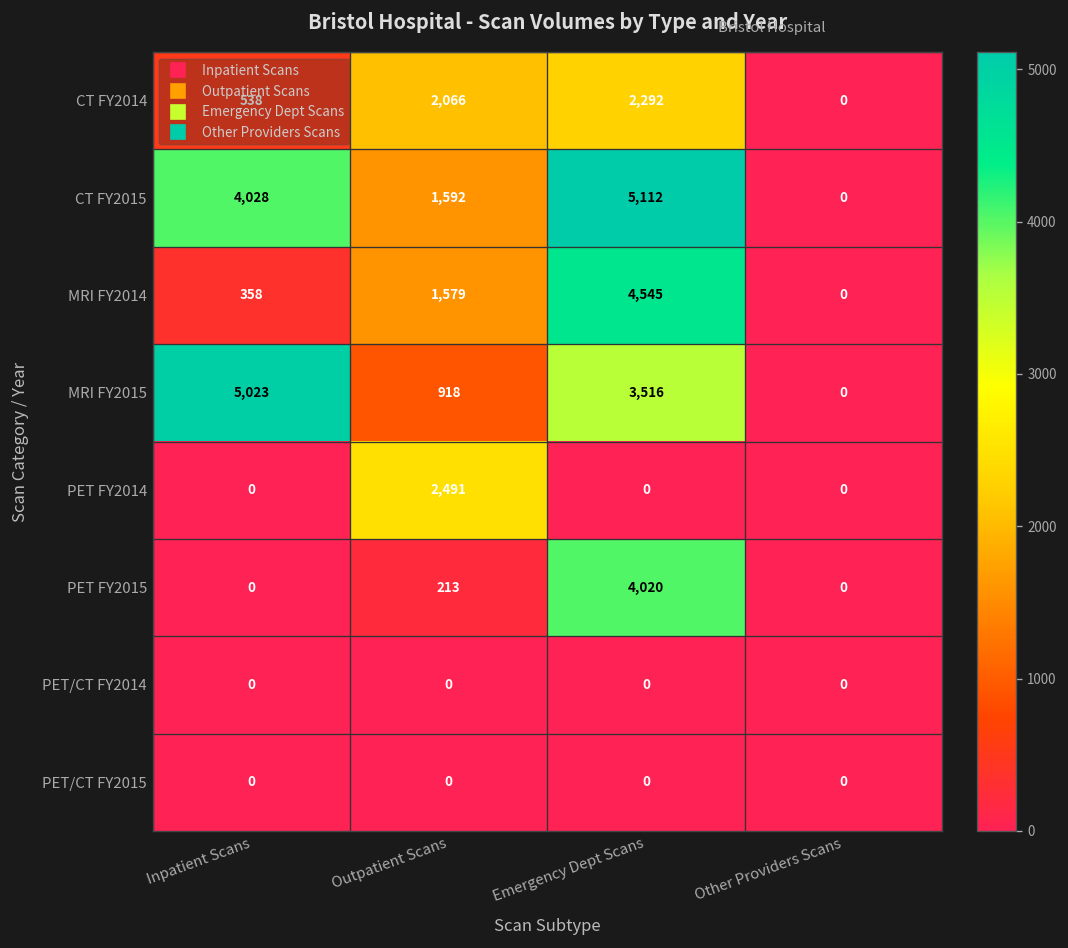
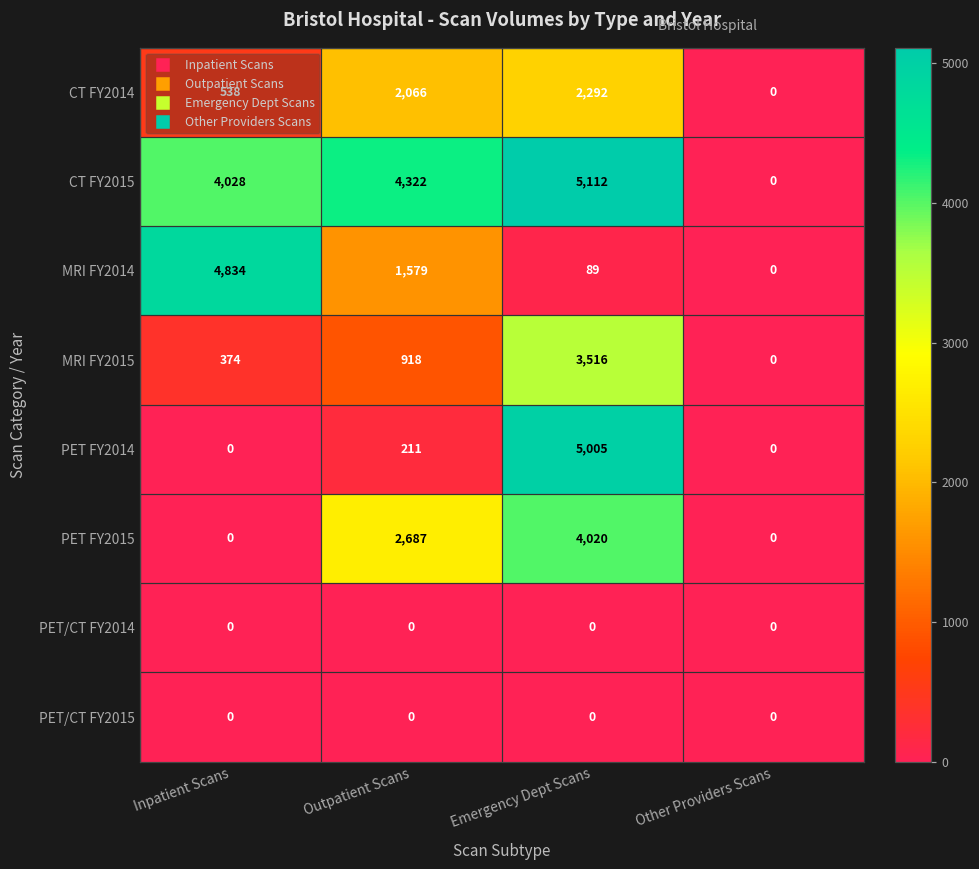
CT FY2015, Outpatient Scans: 1,592 -> 4,322
MRI FY2014, Inpatient Scans: 358 -> 4,834
MRI FY2014, Emergency Dept Scans: 4,545 -> 89
MRI FY2015, Inpatient Scans: 5,023 -> 374
PET FY2014, Outpatient Scans: 2,491 -> 211
PET FY2014, Emergency Dept Scans: 0 -> 5,005
PET FY2015, Outpatient Scans: 213 -> 2,687
